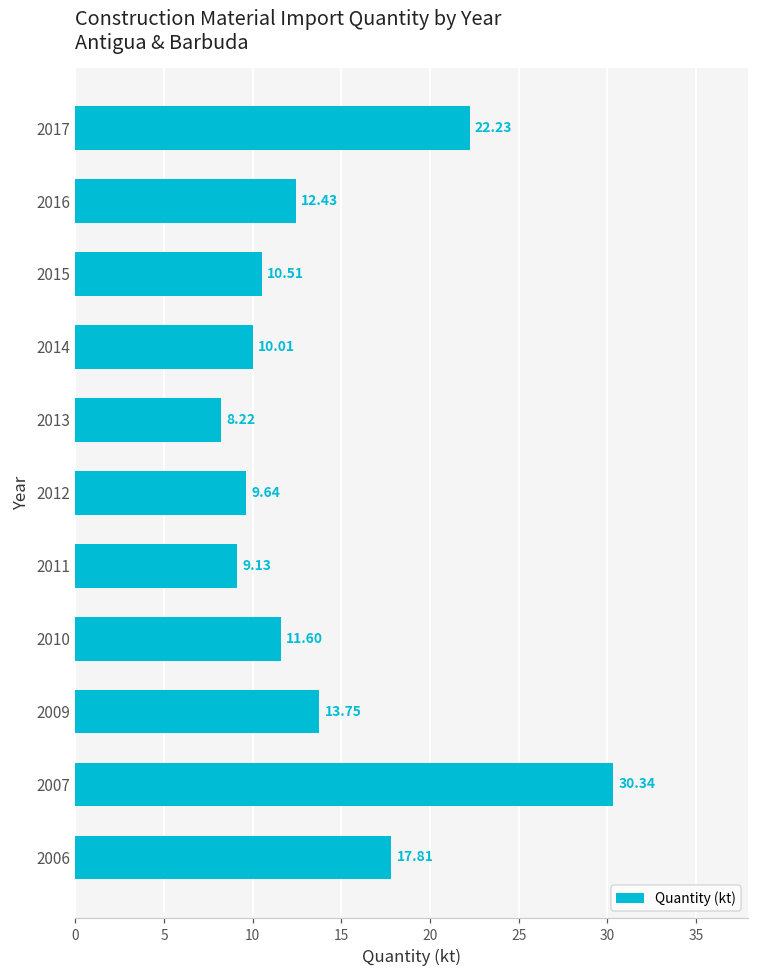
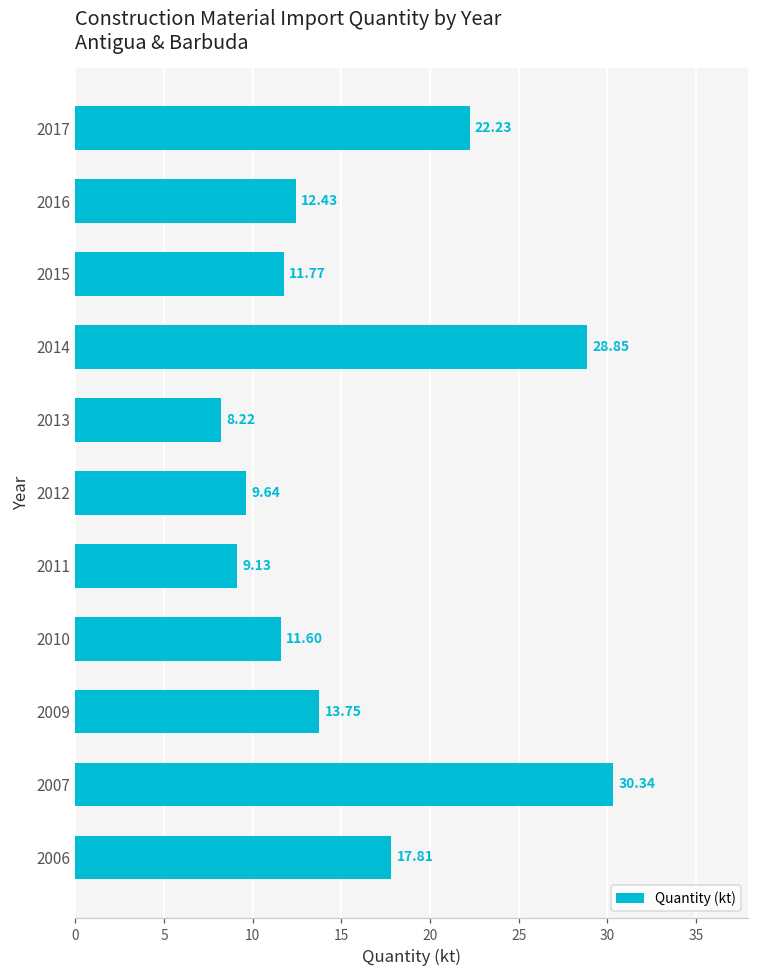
2015: 10.51 -> 11.77
2014: 10.01 -> 28.85
